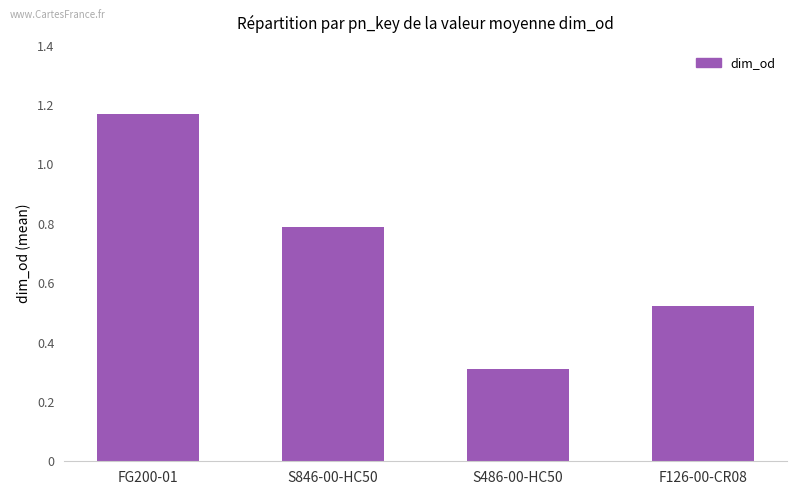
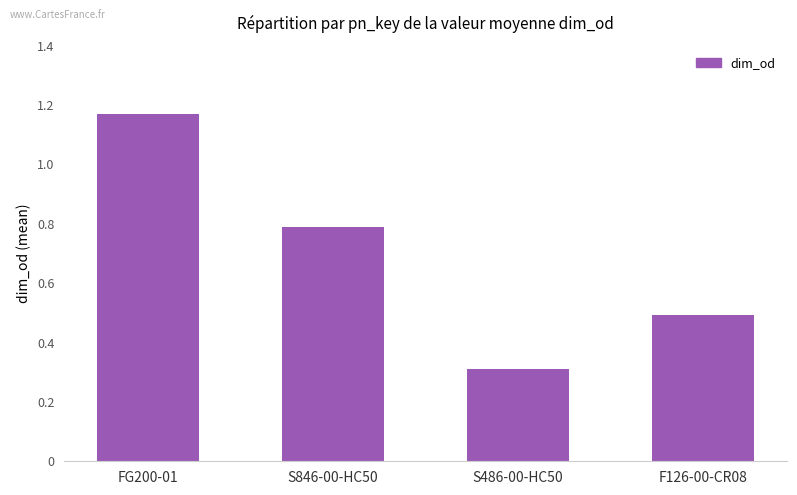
F126-00-CR08: 0.52 -> 0.49
